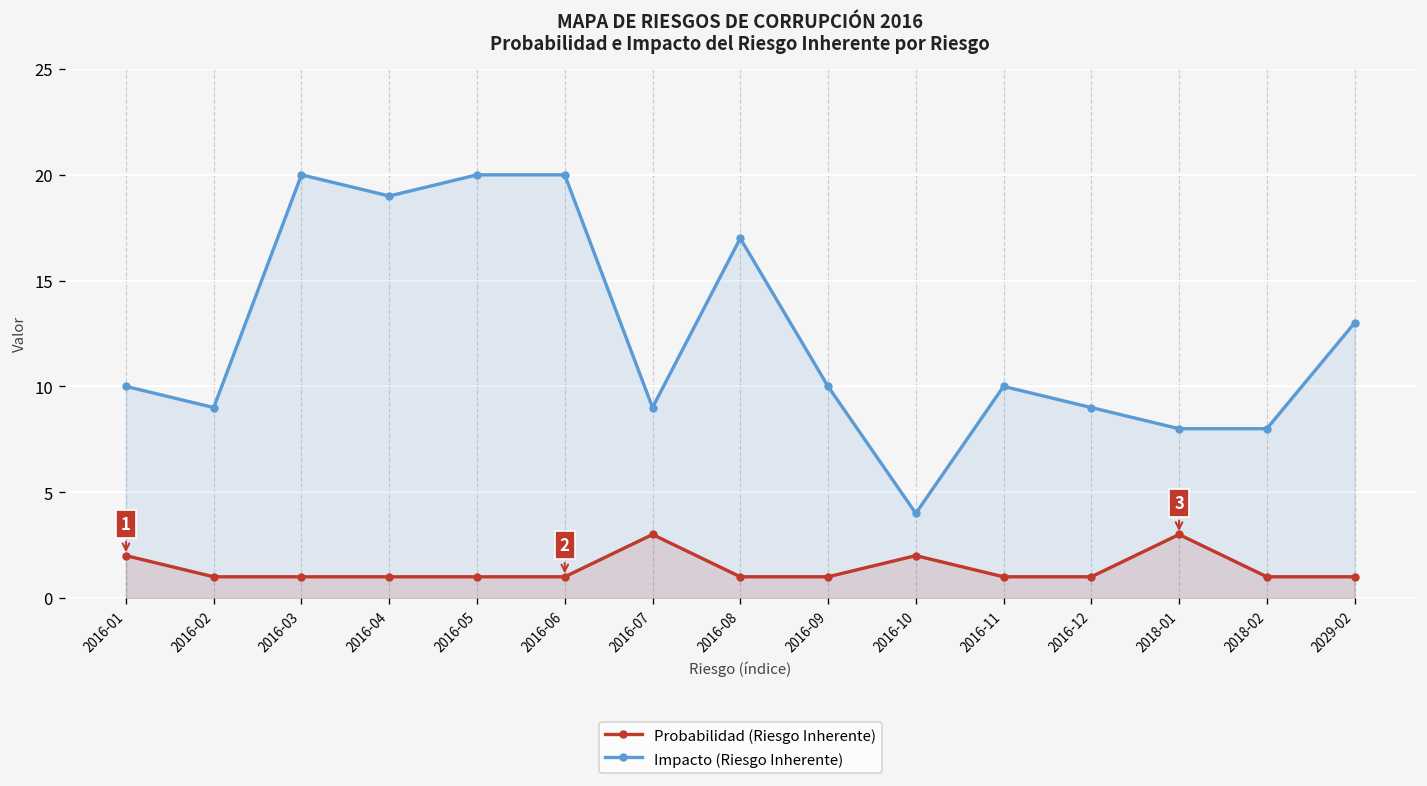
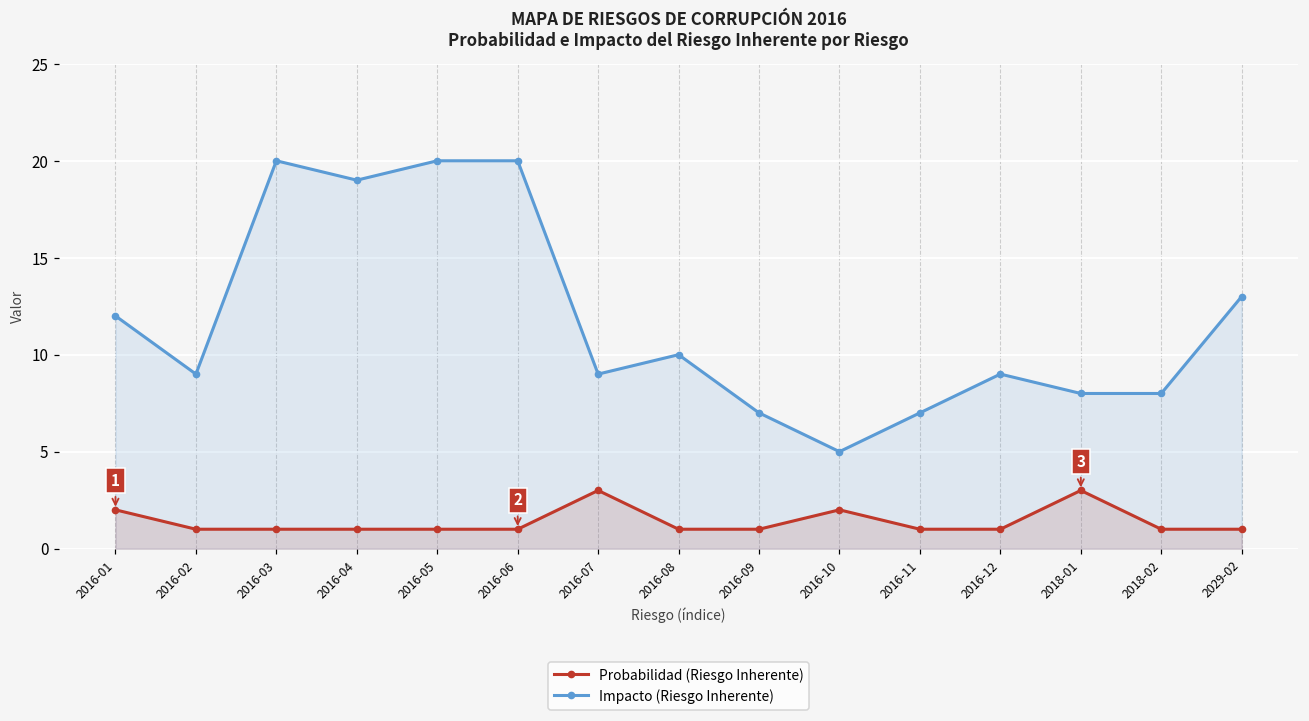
Impacto (Riesgo Inherente), 2016-01: 10 -> 12
Impacto (Riesgo Inherente), 2016-08: 17 -> 10
Impacto (Riesgo Inherente), 2016-09: 10 -> 7
Impacto (Riesgo Inherente), 2016-10: 4 -> 5
Impacto (Riesgo Inherente), 2016-11: 10 -> 7
